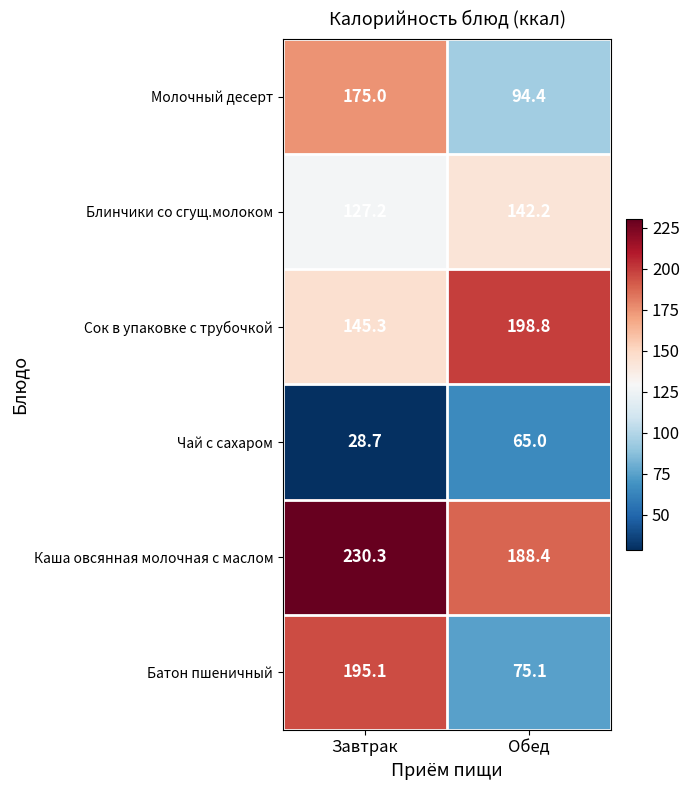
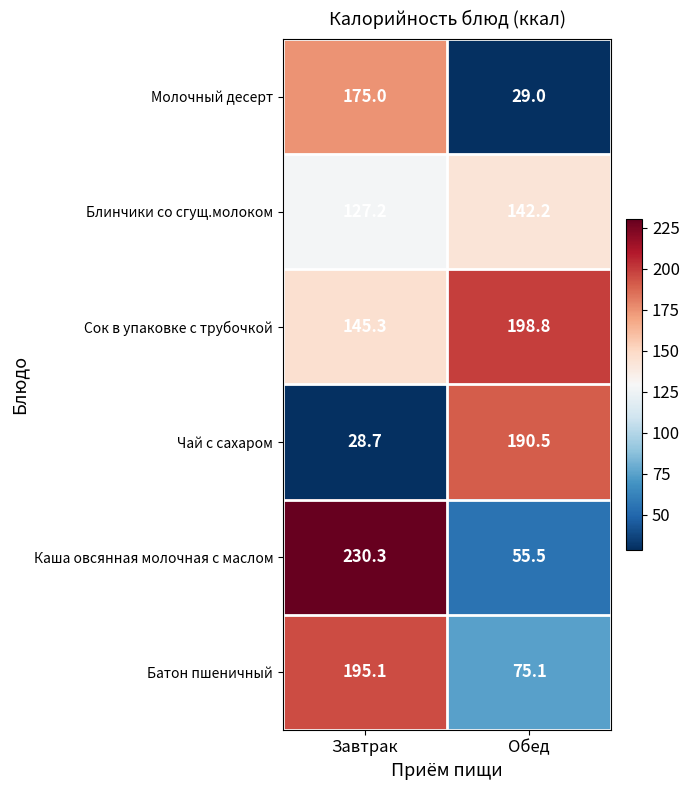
Молочный десерт, Обед: 94.4 -> 29.0
Чай с сахаром, Обед: 65.0 -> 190.5
Каша овсянная молочная с маслом, Обед: 188.4 -> 55.5
